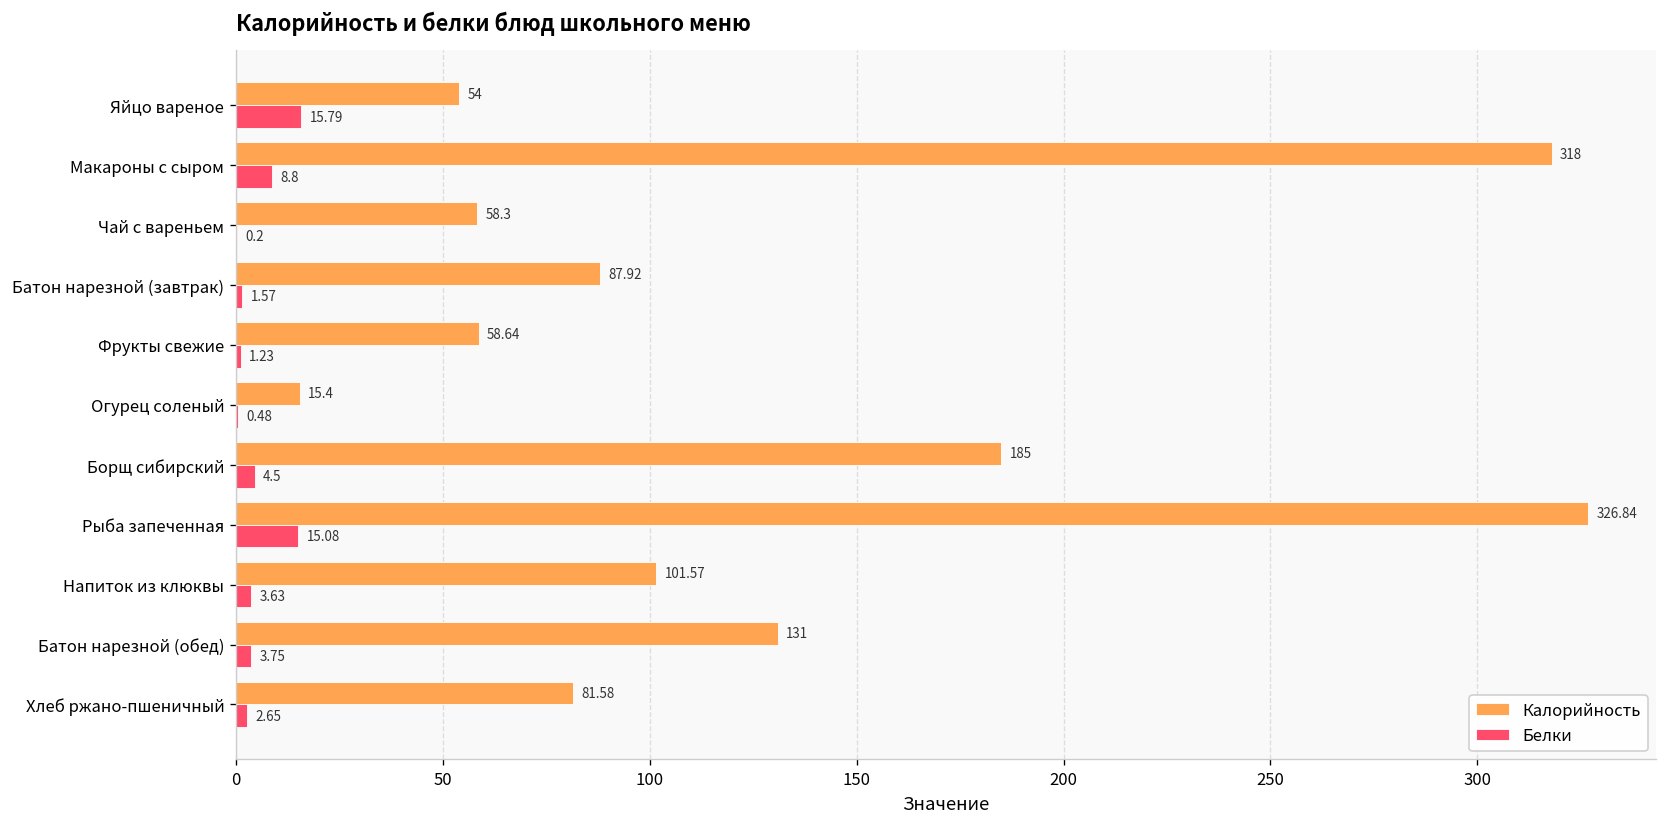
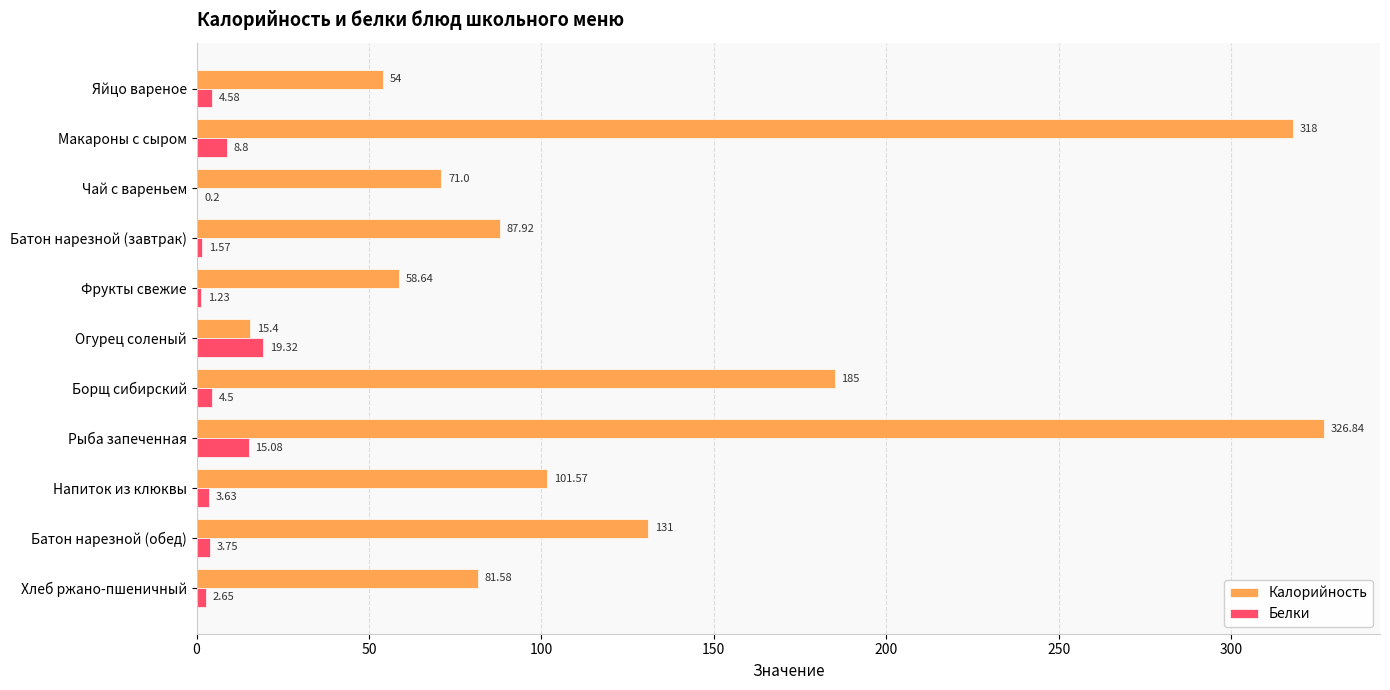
Белки, Яйцо вареное: 15.79 -> 4.58
Калорийность, Чай с вареньем: 58.3 -> 71.0
Белки, Огурец соленый: 0.48 -> 19.32
